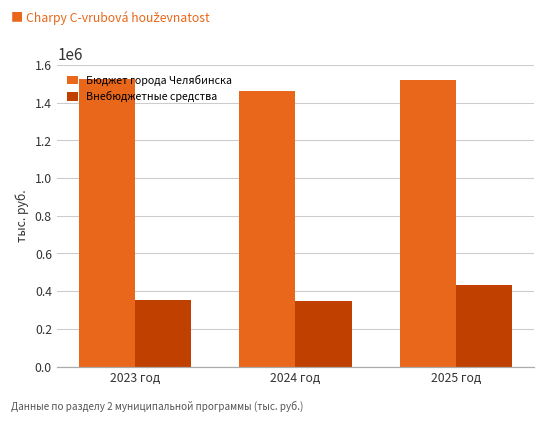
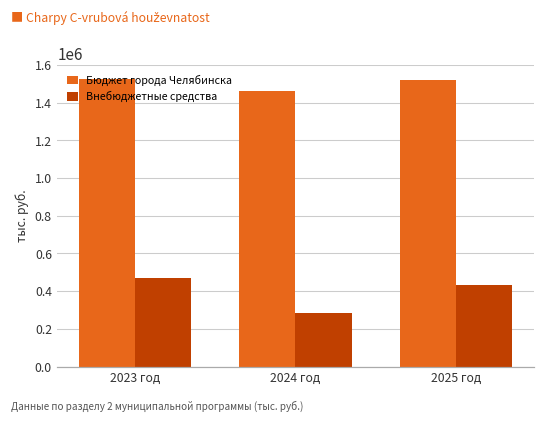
Внебюджетные средства, 2023 год: 350000 -> 470000
Внебюджетные средства, 2024 год: 350000 -> 280000
